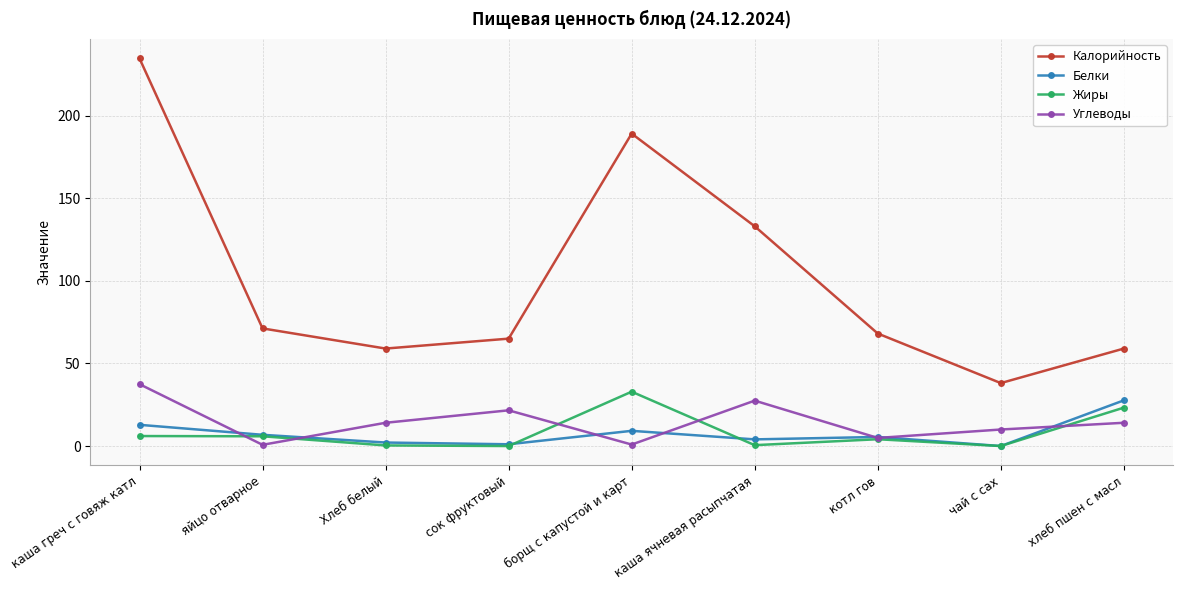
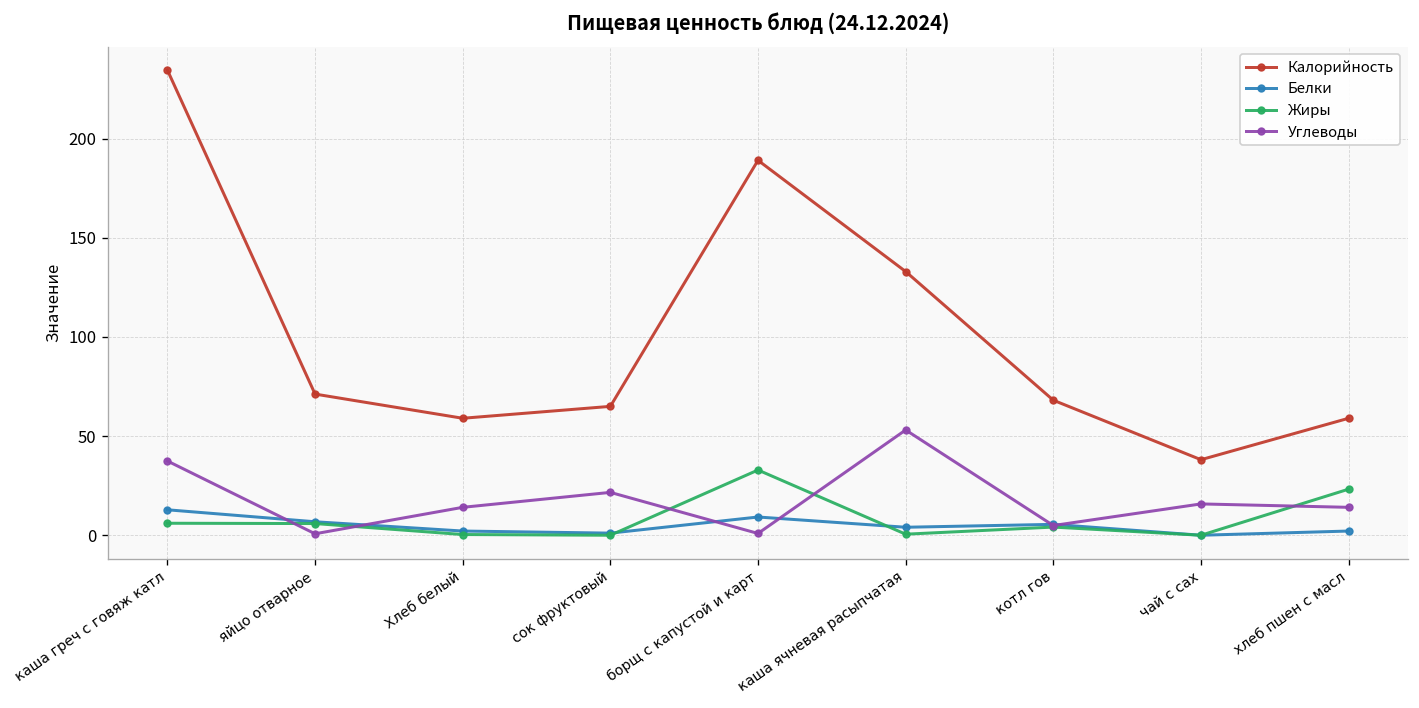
Углеводы, каша ячневая расыпчатая: 27 -> 53
Углеводы, чай с сах: 10 -> 16
Белки, хлеб пшен с масл: 28 -> 2
